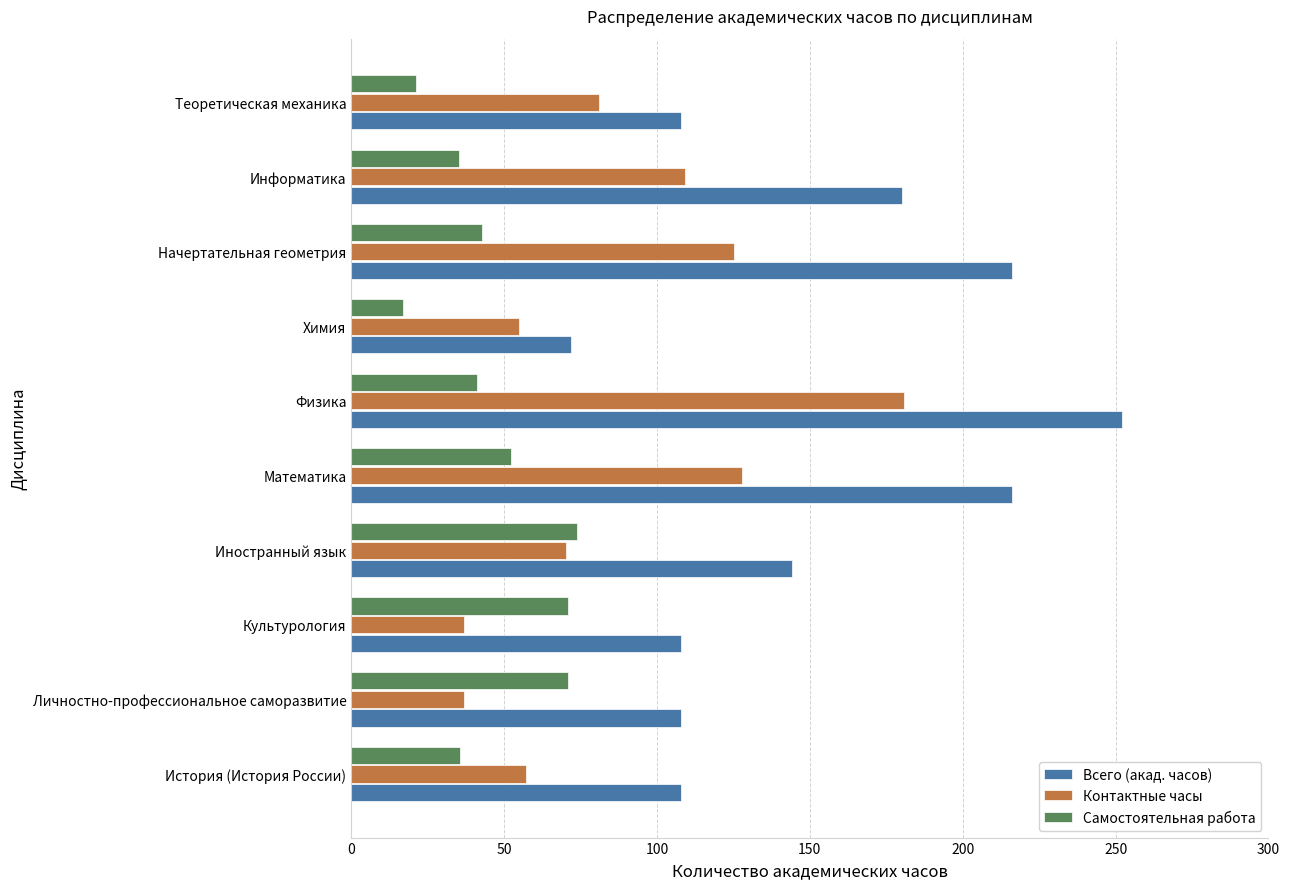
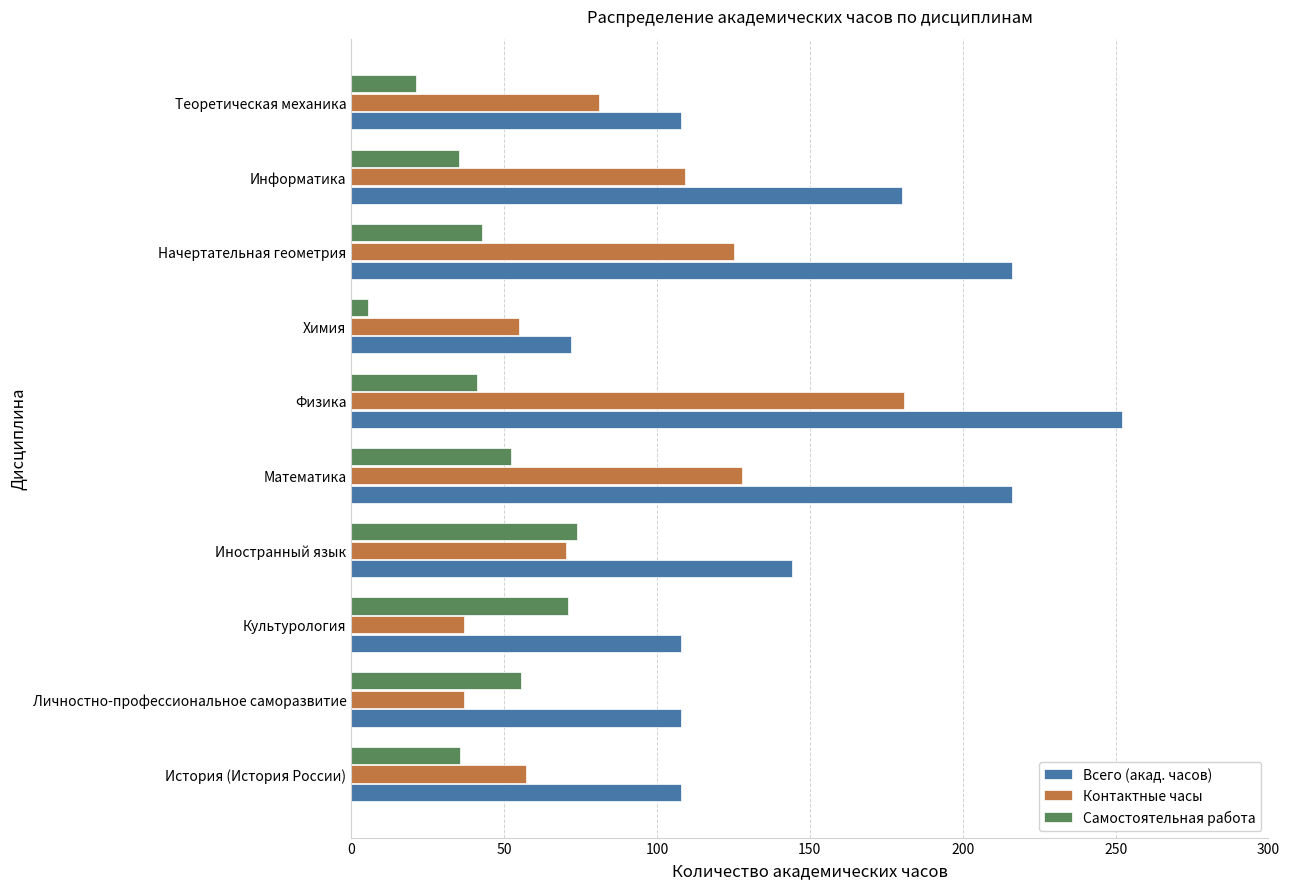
Самостоятельная работа, Химия: 17 -> 6
Самостоятельная работа, Личностно-профессиональное саморазвитие: 71 -> 56
